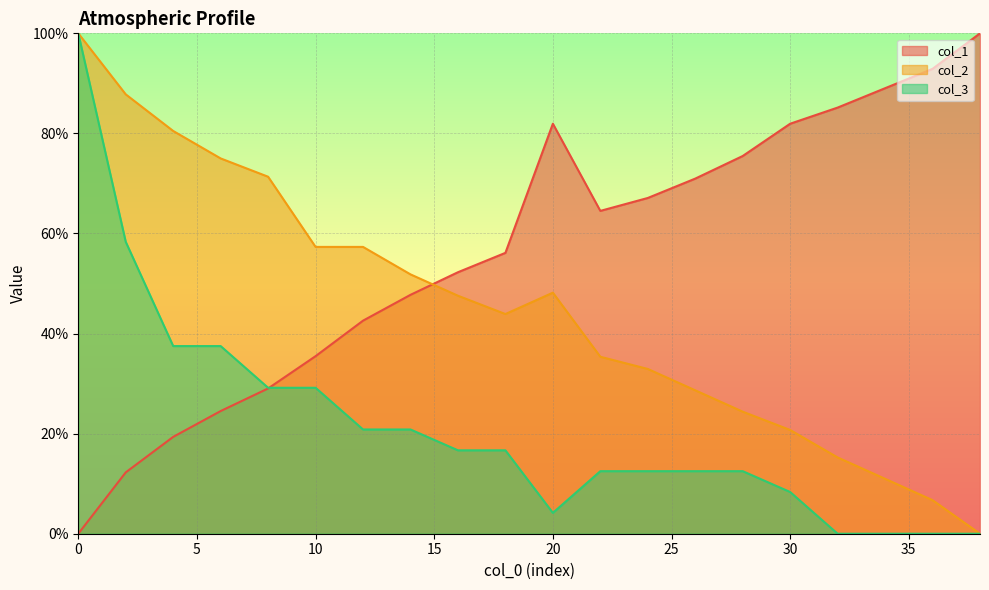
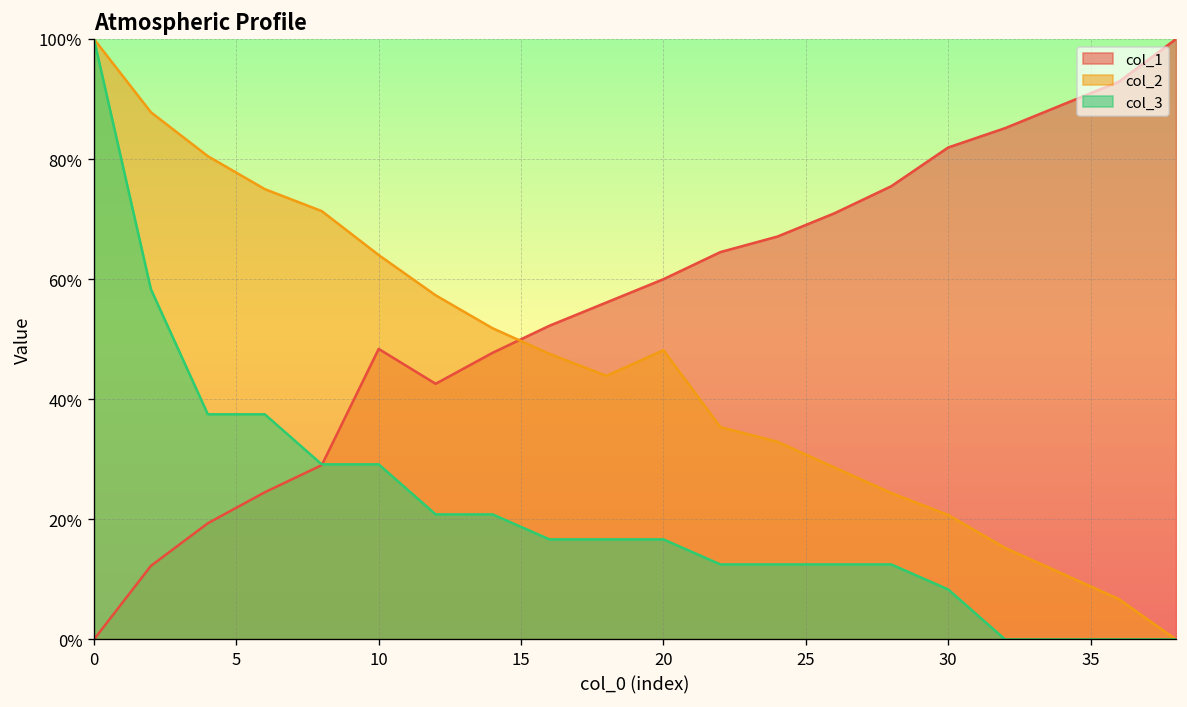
col_1, 10: 35% -> 48%
col_2, 10: 57% -> 64%
col_1, 20: 82% -> 60%
col_3, 20: 4% -> 17%
